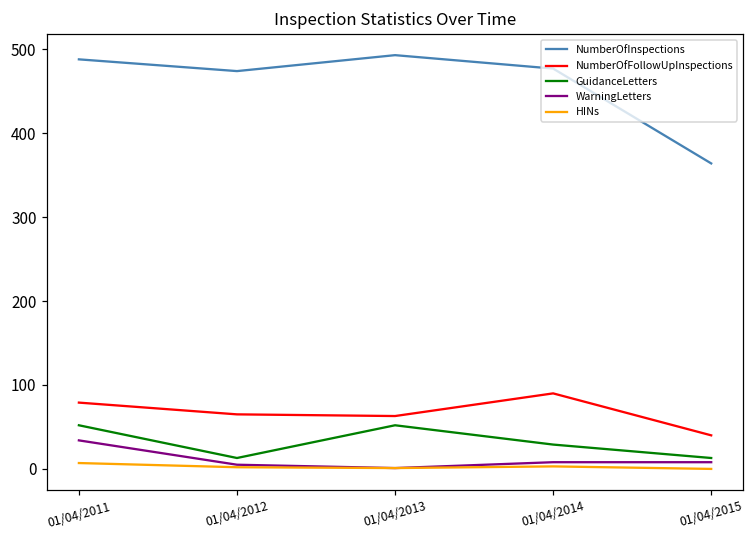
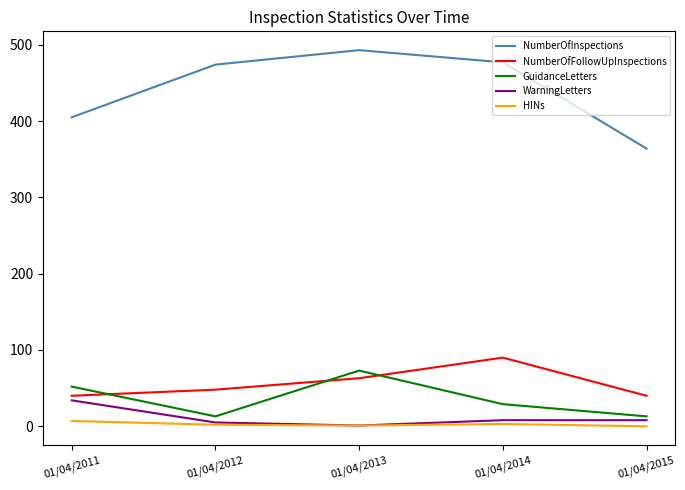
NumberOfInspections, 01/04/2011: 490 -> 410
NumberOfFollowUpInspections, 01/04/2011: 80 -> 40
NumberOfFollowUpInspections, 01/04/2012: 70 -> 50
GuidanceLetters, 01/04/2013: 50 -> 70
